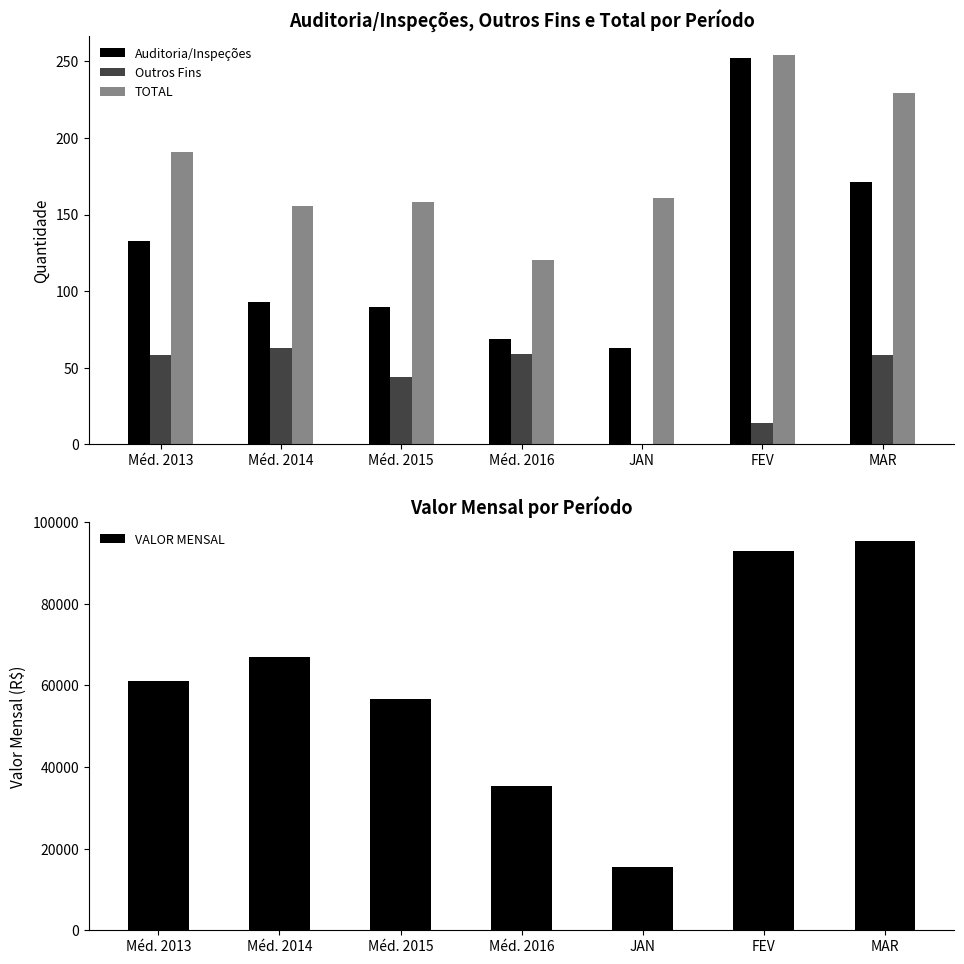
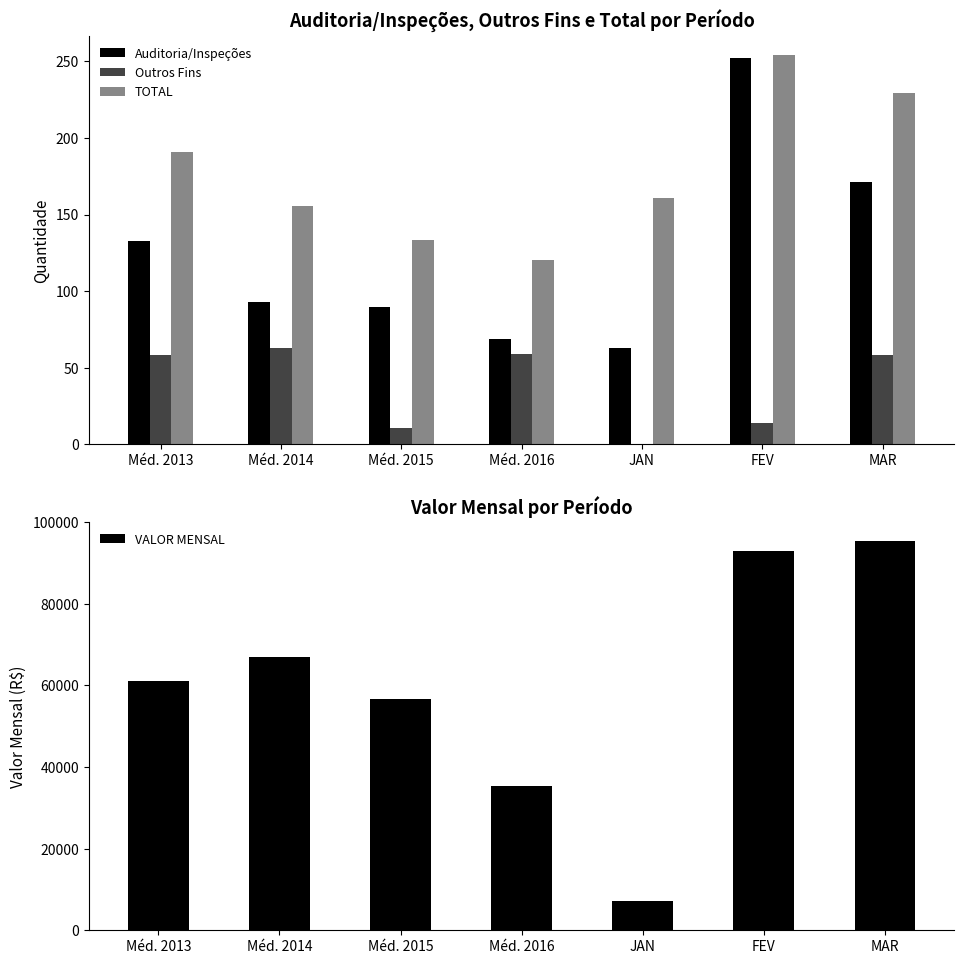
Auditoria/Inspeções, Outros Fins e Total por Período, Outros Fins, Méd. 2015: 44 -> 11
Auditoria/Inspeções, Outros Fins e Total por Período, TOTAL, Méd. 2015: 158 -> 133
Valor Mensal por Período, JAN: 15000 -> 7000
